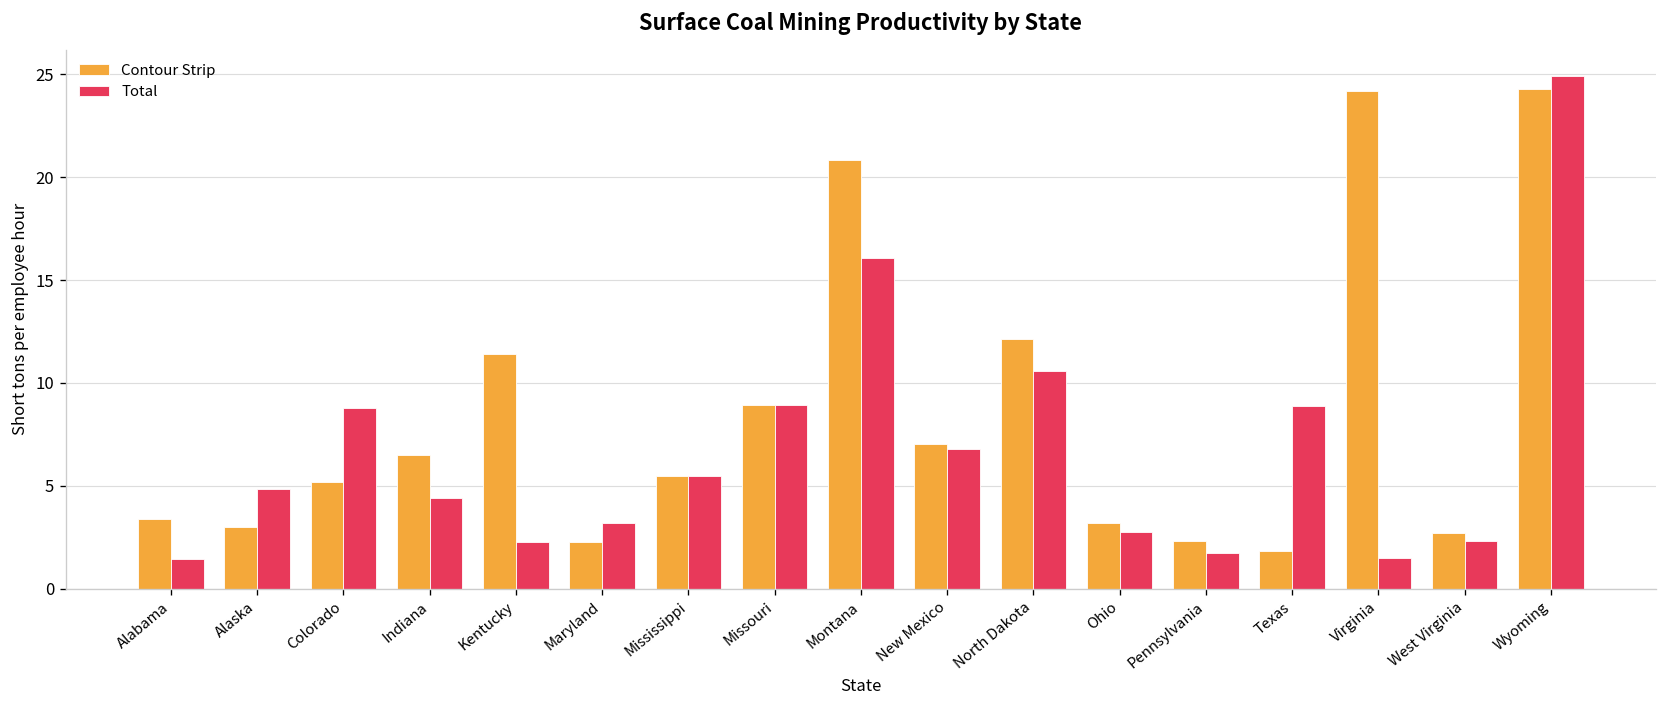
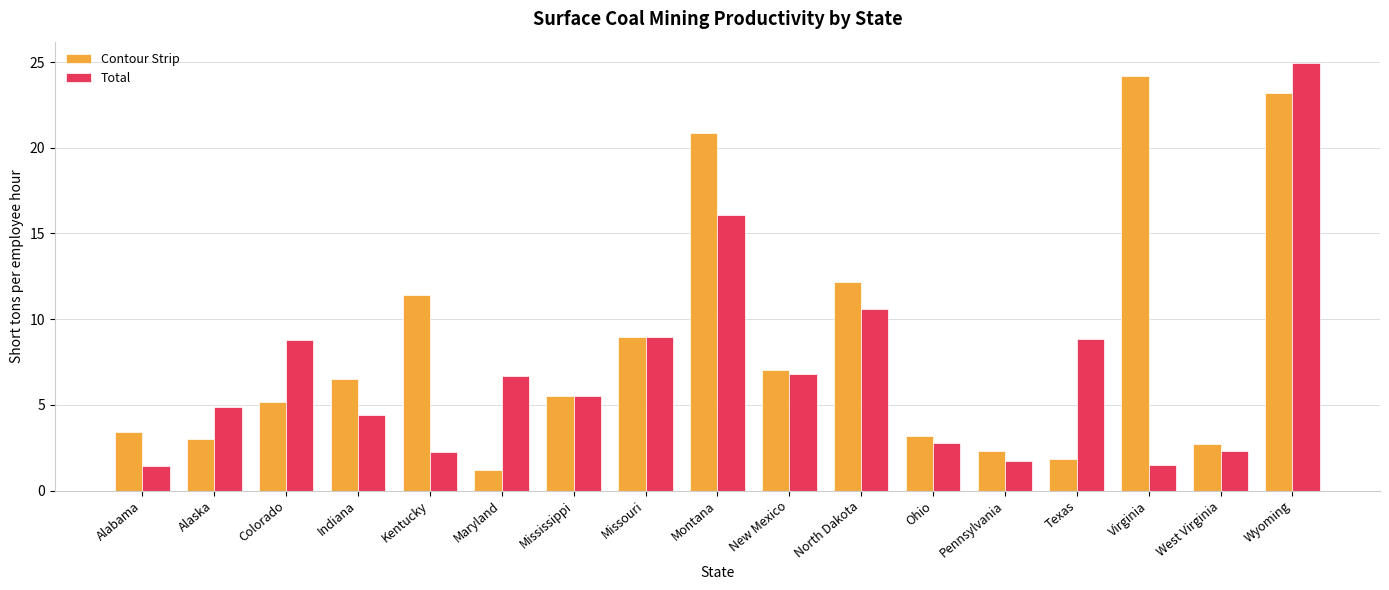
Contour Strip, Maryland: 2.3 -> 1.2
Total, Maryland: 3.2 -> 6.7
Contour Strip, Wyoming: 24.3 -> 23.2
